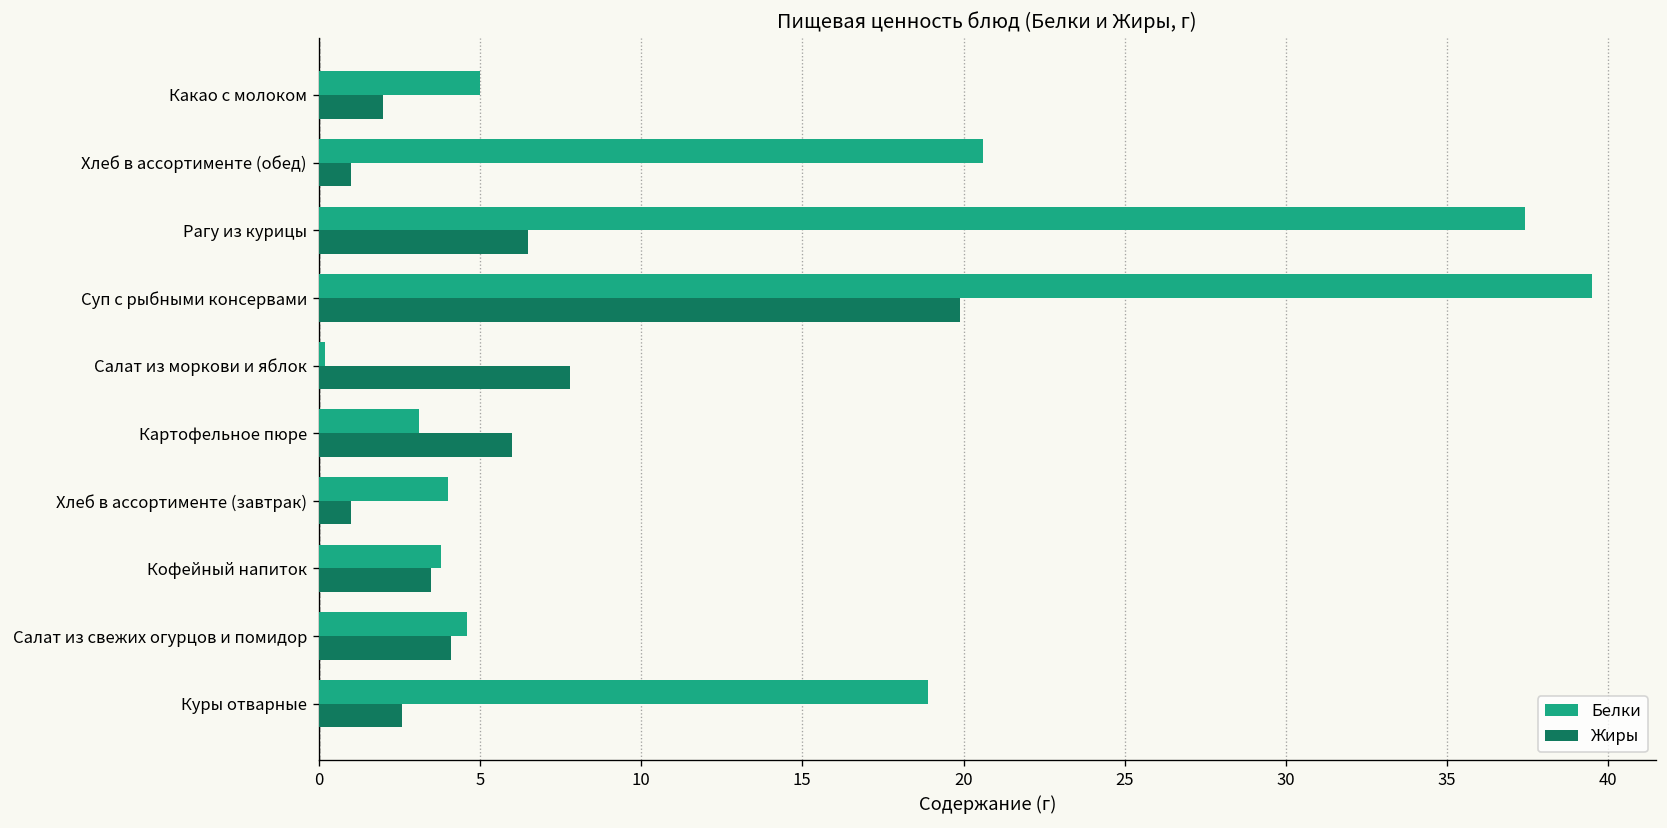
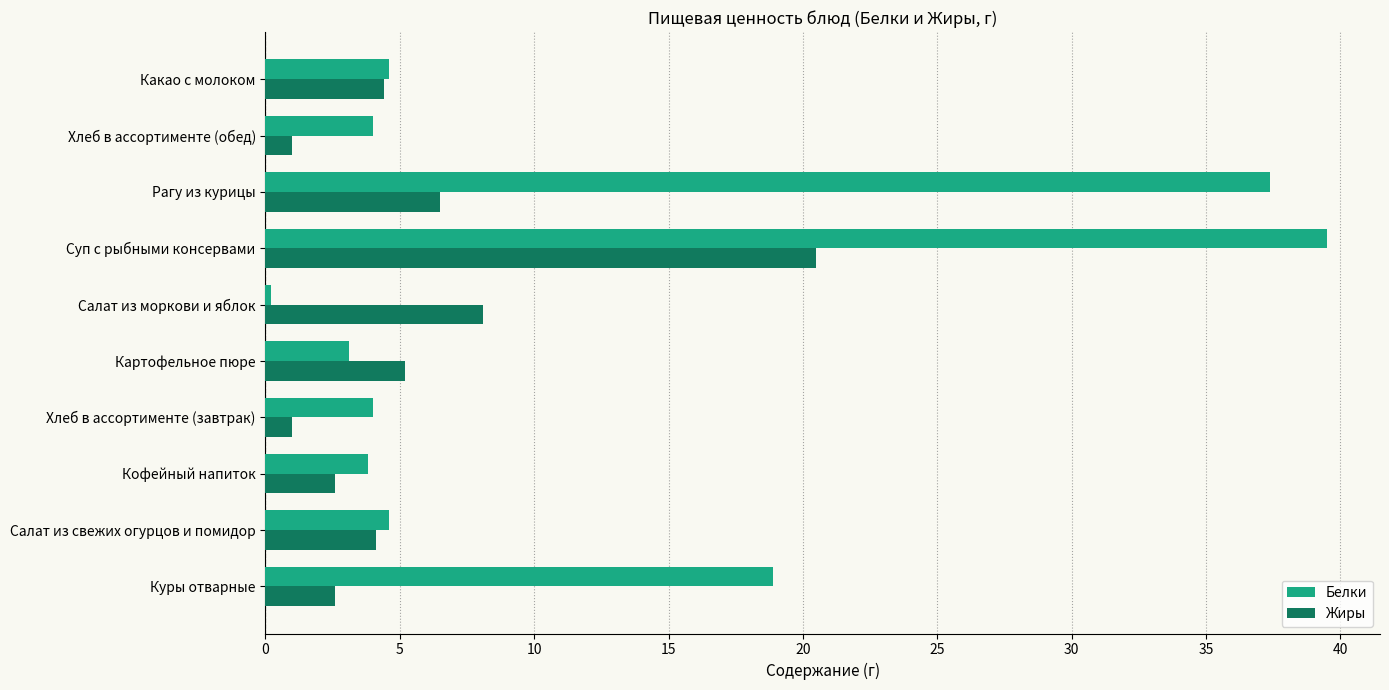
Белки, Какао с молоком: 5.0 -> 4.6
Жиры, Какао с молоком: 2.0 -> 4.4
Белки, Хлеб в ассортименте (обед): 20.6 -> 4.0
Жиры, Суп с рыбными консервами: 19.9 -> 20.5
Жиры, Салат из моркови и яблок: 7.8 -> 8.1
Жиры, Картофельное пюре: 6.0 -> 5.2
Жиры, Кофейный напиток: 3.5 -> 2.6
